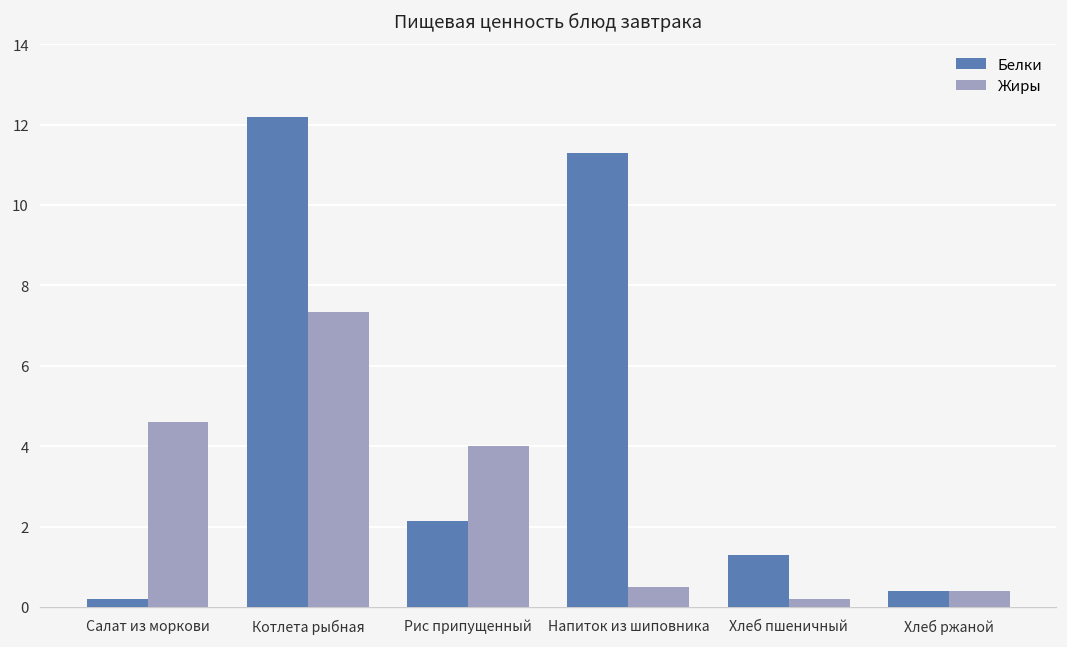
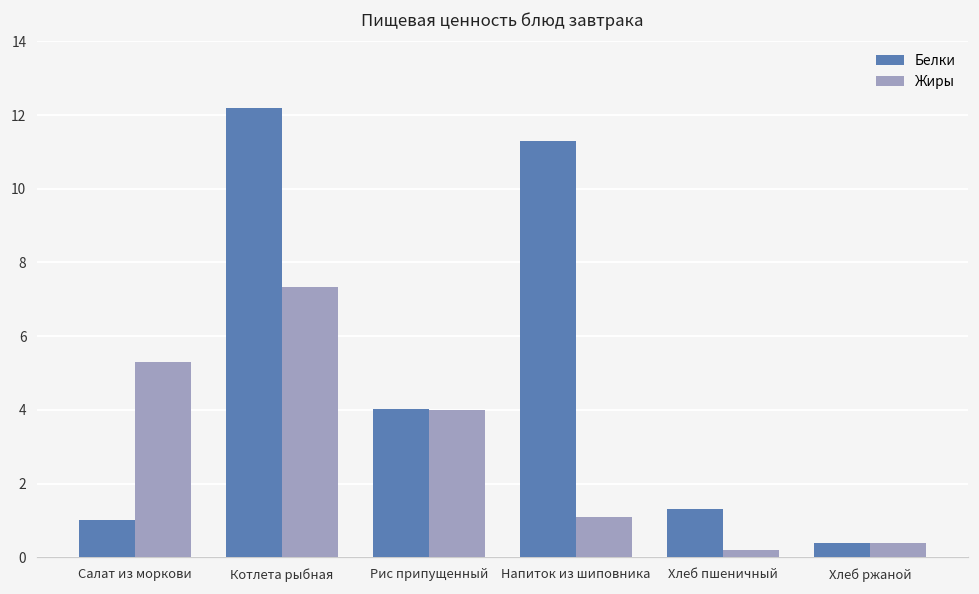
Белки, Салат из моркови: 0.2 -> 1.0
Жиры, Салат из моркови: 4.6 -> 5.3
Белки, Рис припущенный: 2.1 -> 4.0
Жиры, Напиток из шиповника: 0.5 -> 1.1
